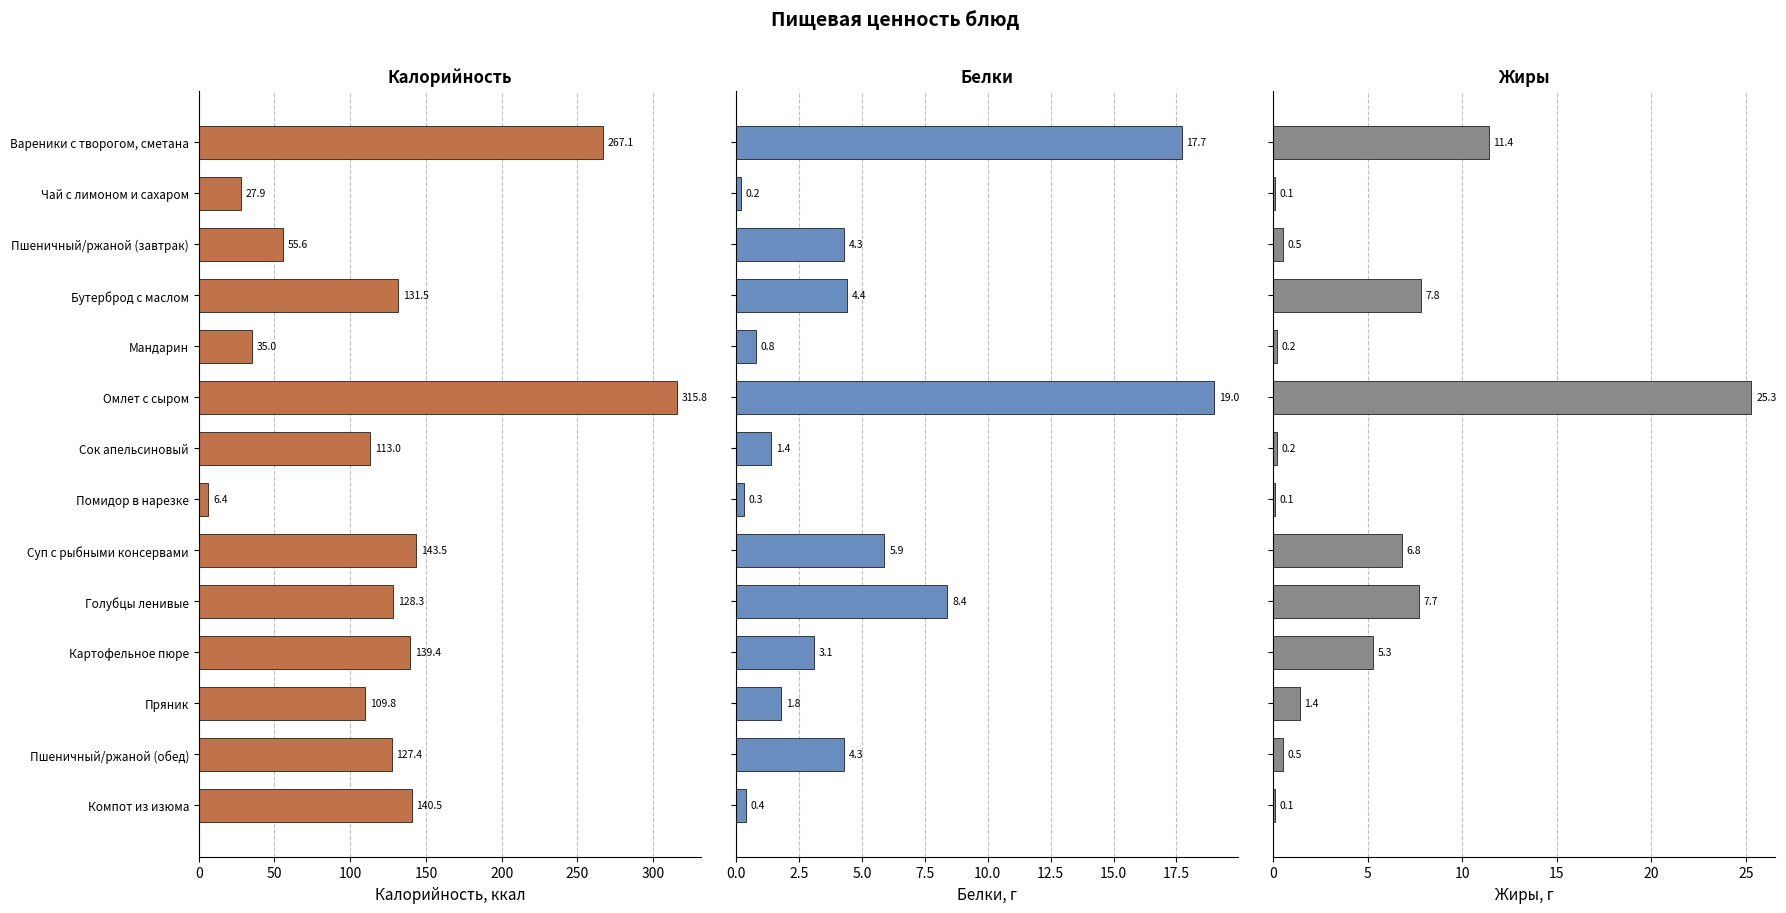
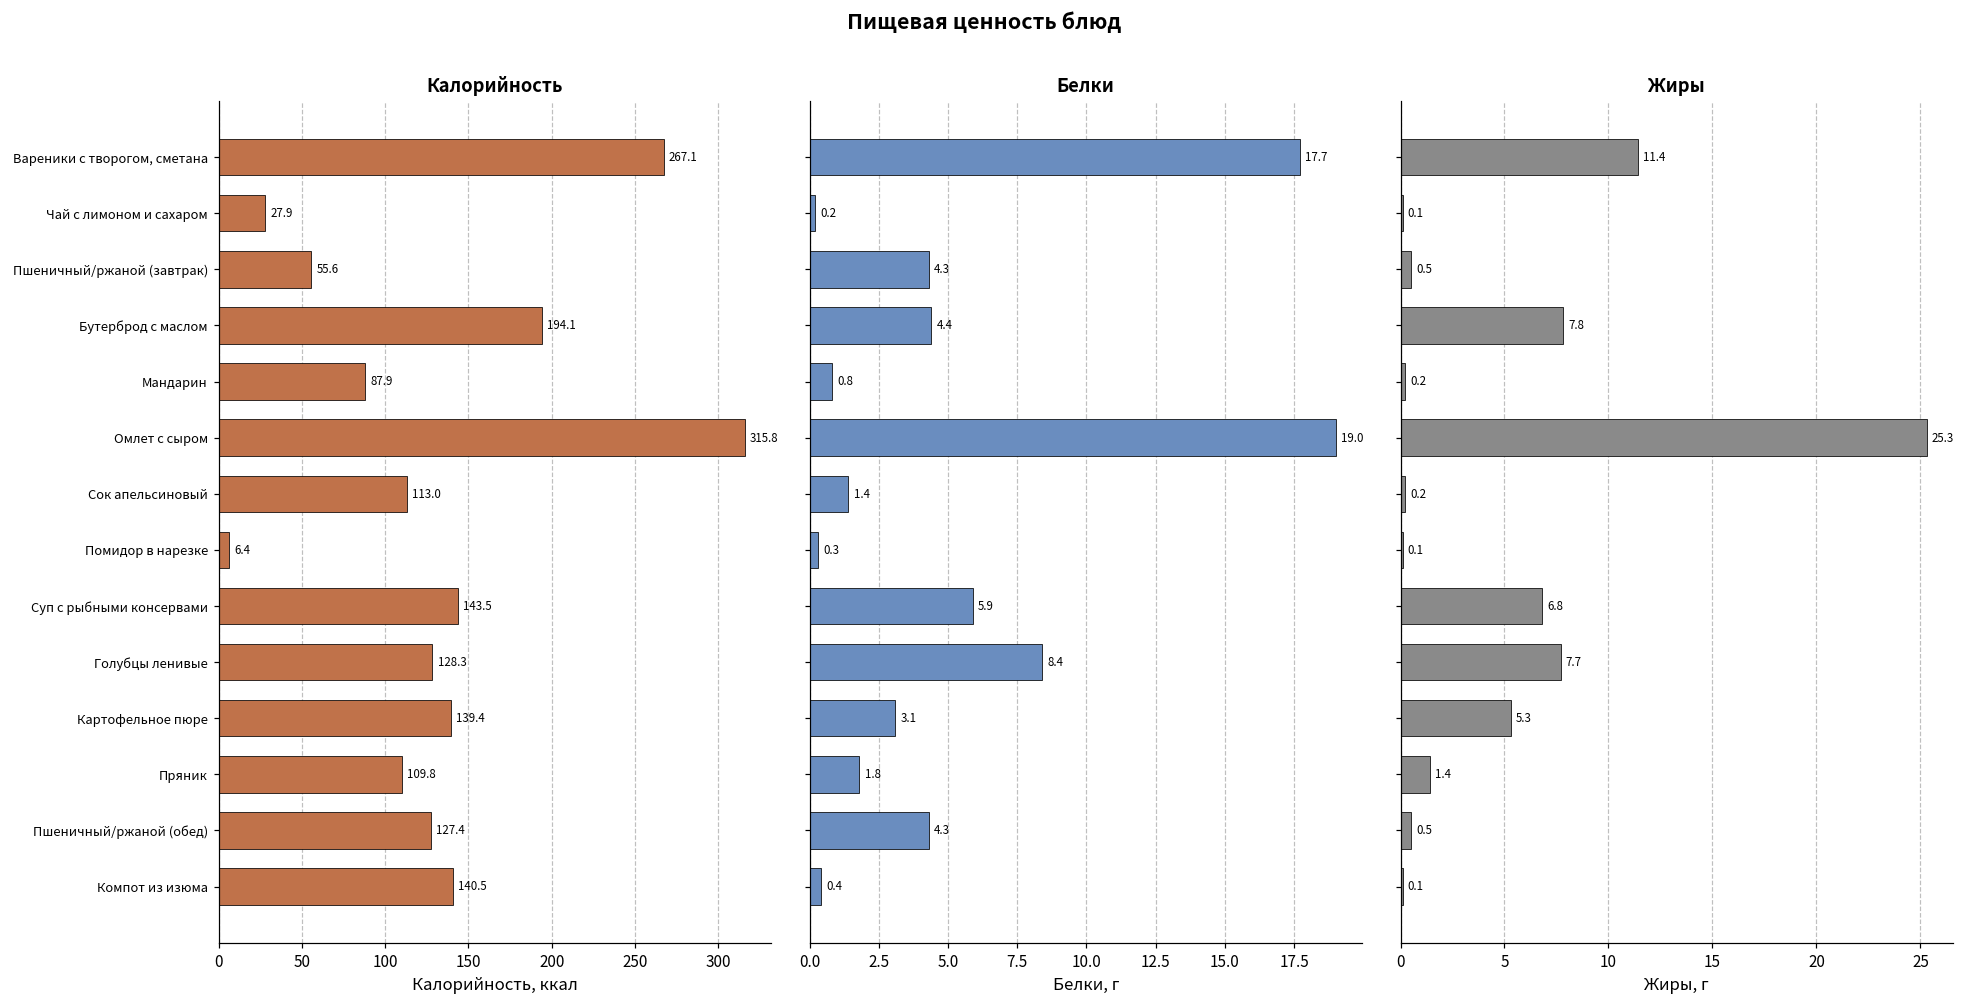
Калорийность, Бутерброд с маслом: 131.5 -> 194.1
Калорийность, Мандарин: 35.0 -> 87.9
